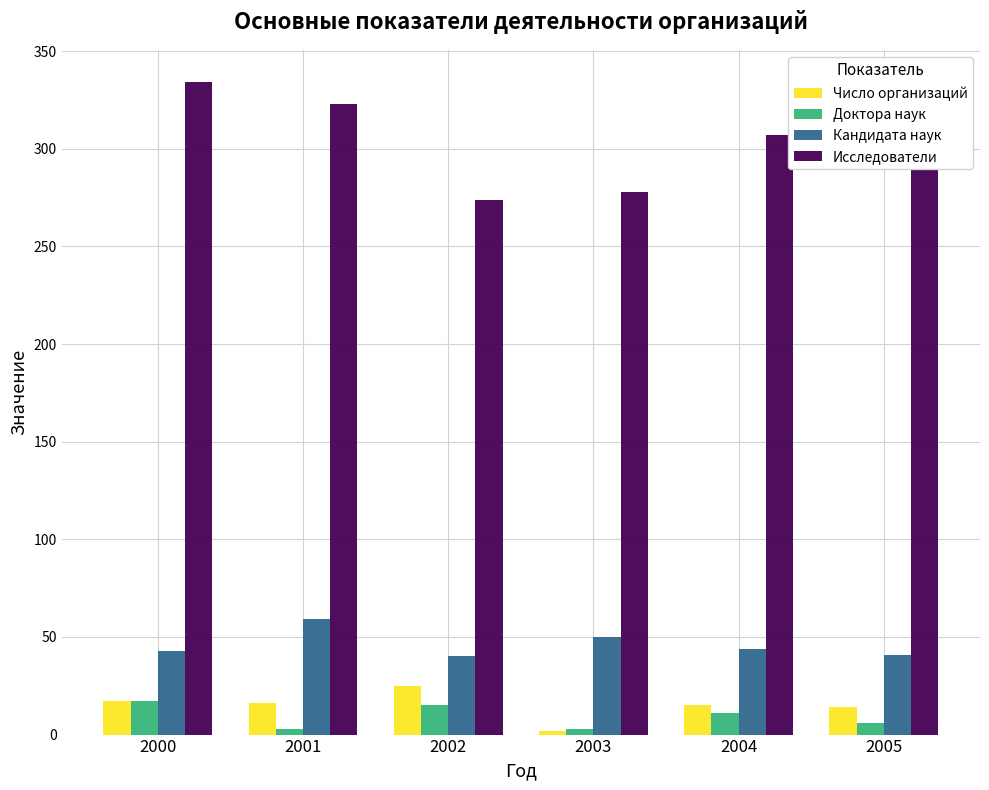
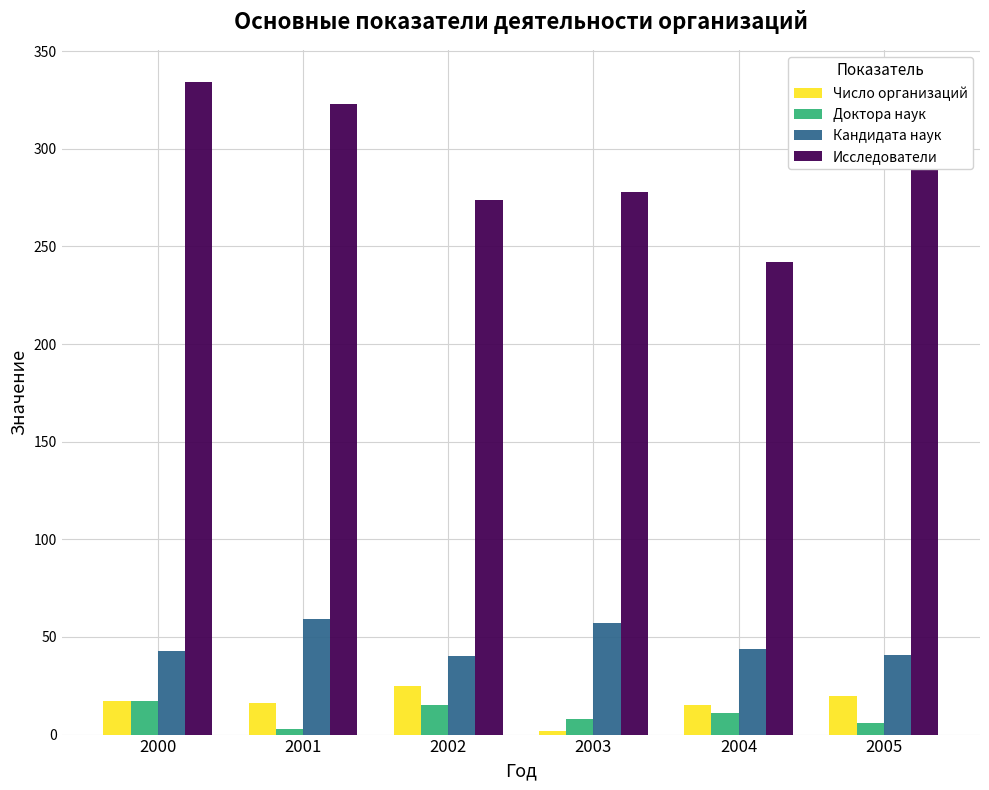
Доктора наук, 2003: 3 -> 8
Кандидата наук, 2003: 50 -> 57
Исследователи, 2004: 307 -> 242
Число организаций, 2005: 14 -> 20
